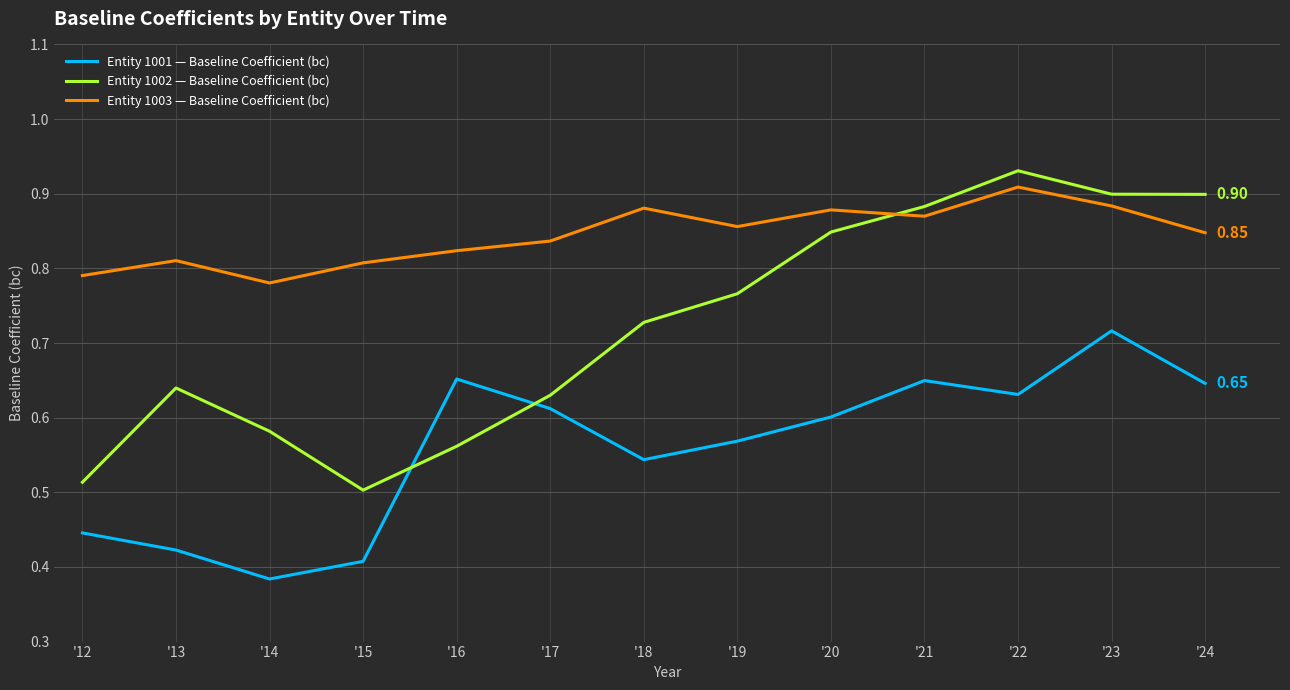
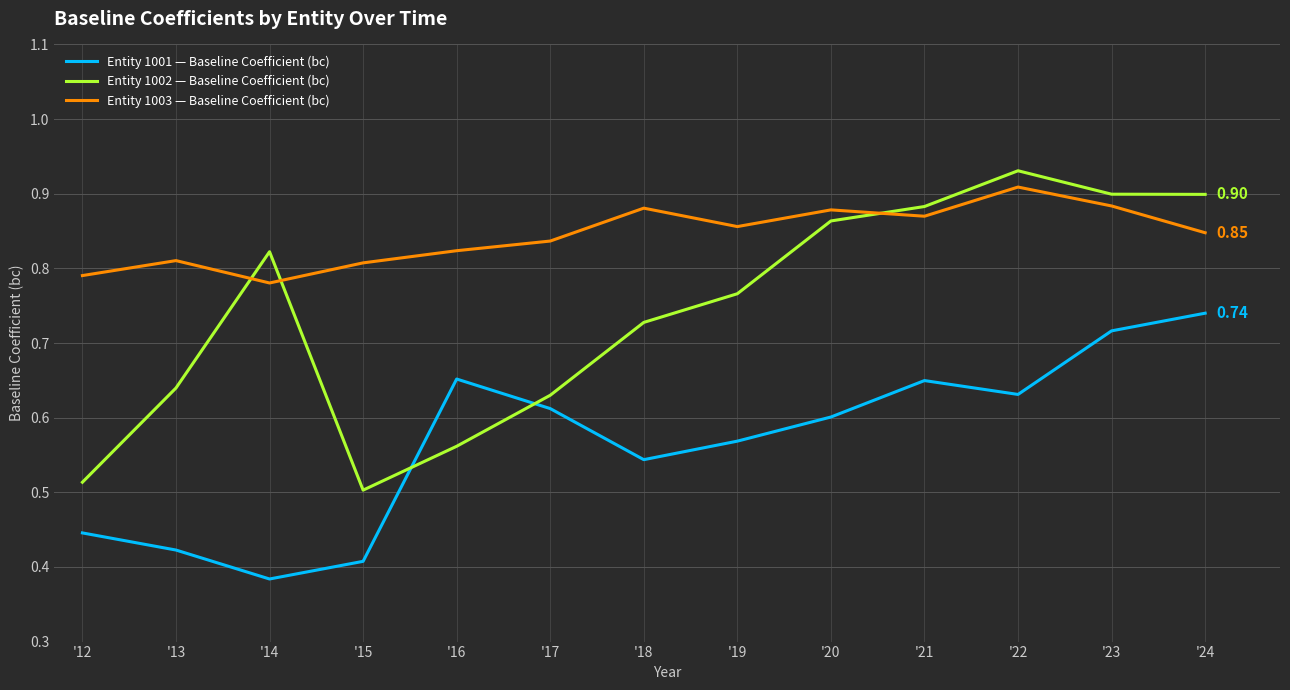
Entity 1002 — Baseline Coefficient (bc), '14: 0.58 -> 0.82
Entity 1002 — Baseline Coefficient (bc), '20: 0.85 -> 0.86
Entity 1001 — Baseline Coefficient (bc), '24: 0.65 -> 0.74
